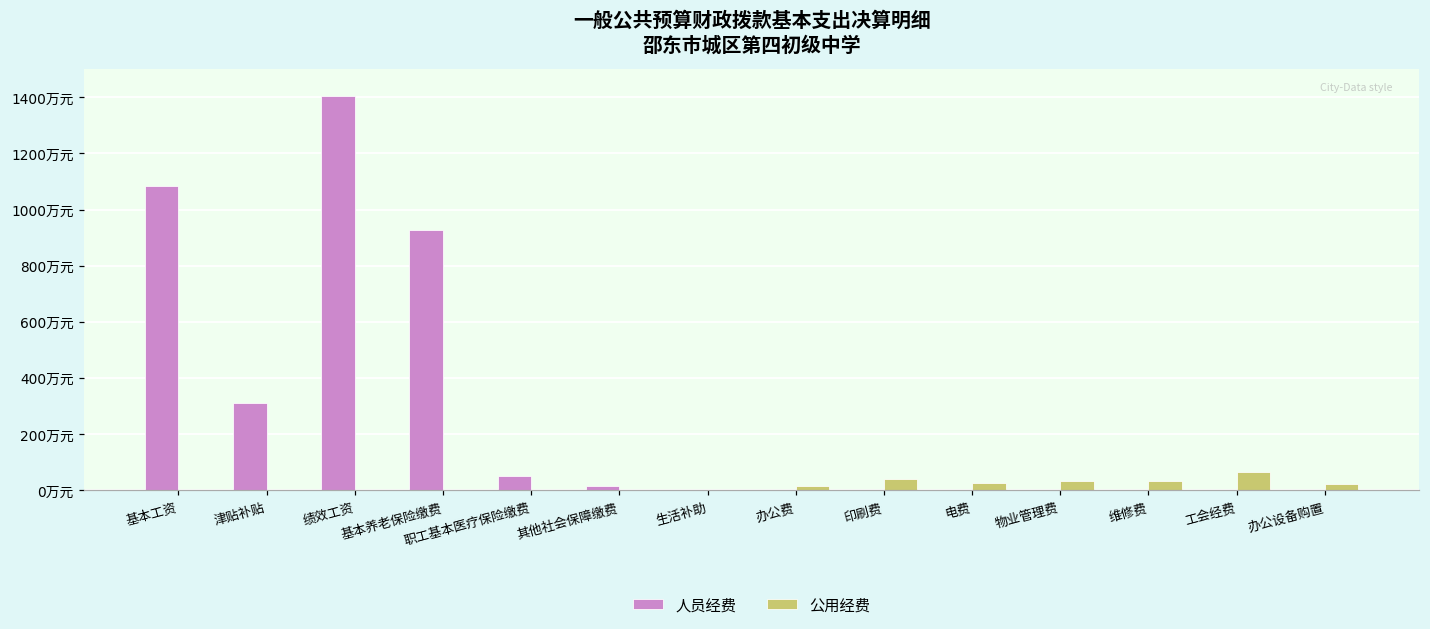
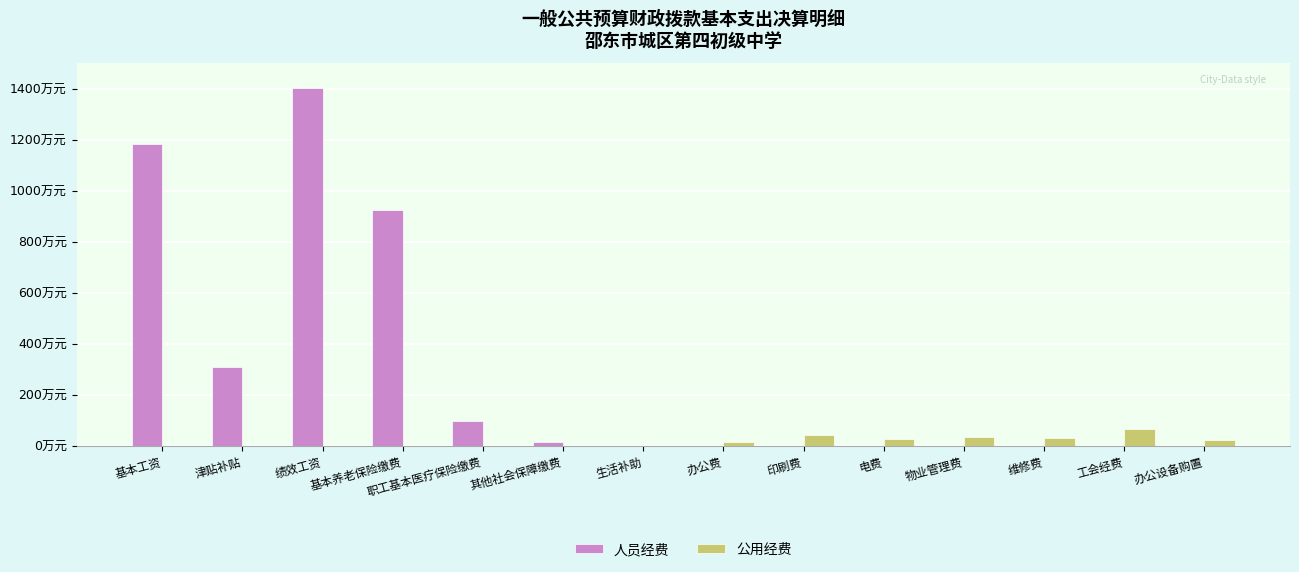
人员经费, 基本工资: 1080万元 -> 1180万元
人员经费, 职工基本医疗保险缴费: 50万元 -> 100万元
